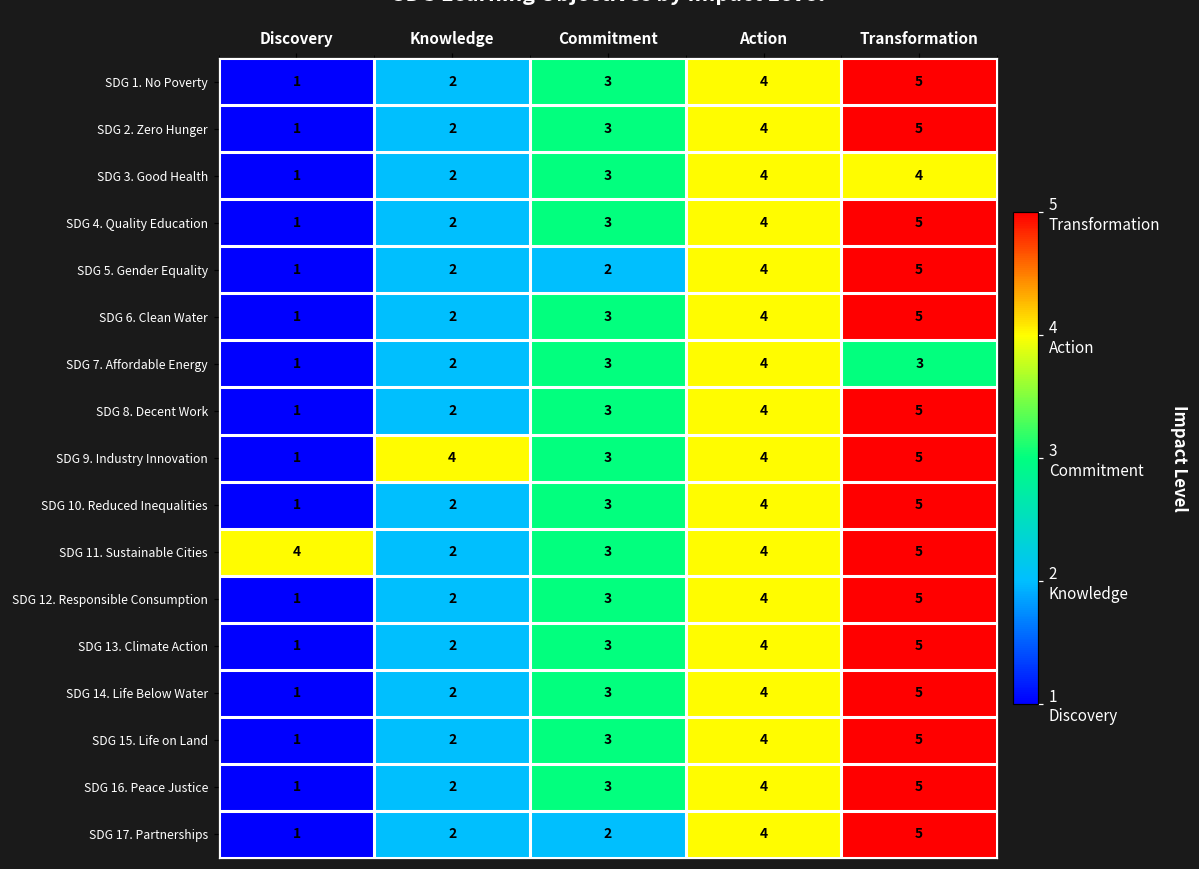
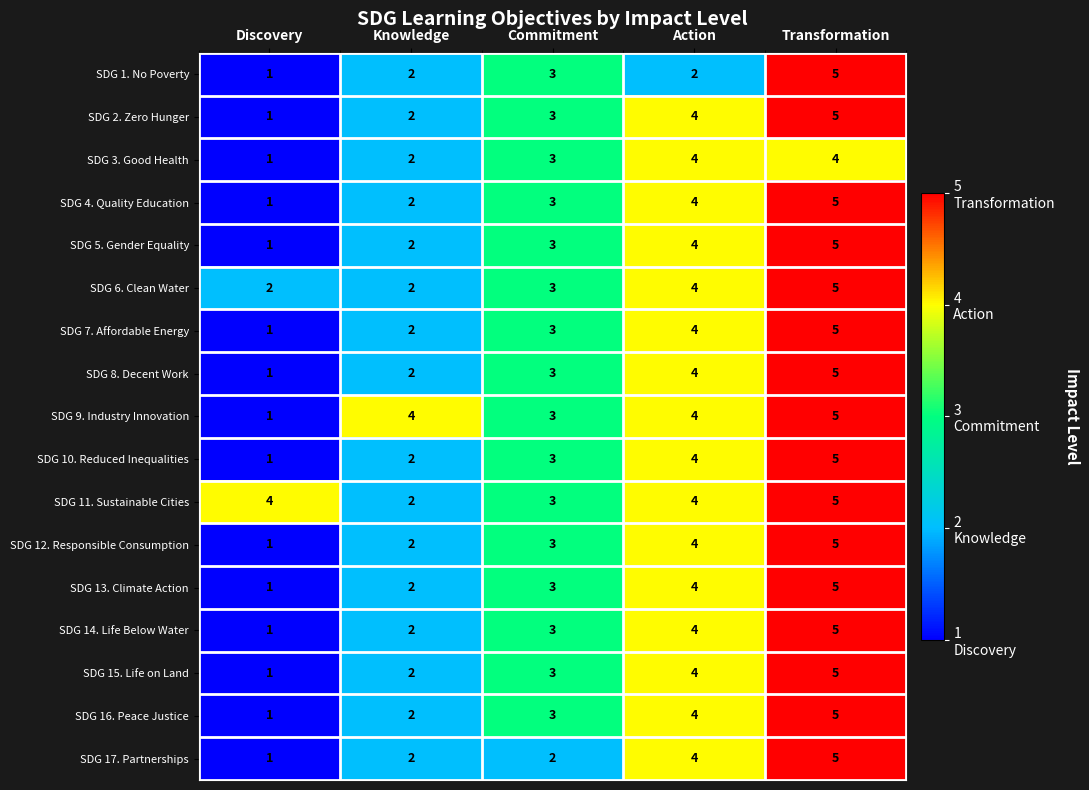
SDG 1. No Poverty, Action: 4 -> 2
SDG 5. Gender Equality, Commitment: 2 -> 3
SDG 6. Clean Water, Discovery: 1 -> 2
SDG 7. Affordable Energy, Transformation: 3 -> 5
